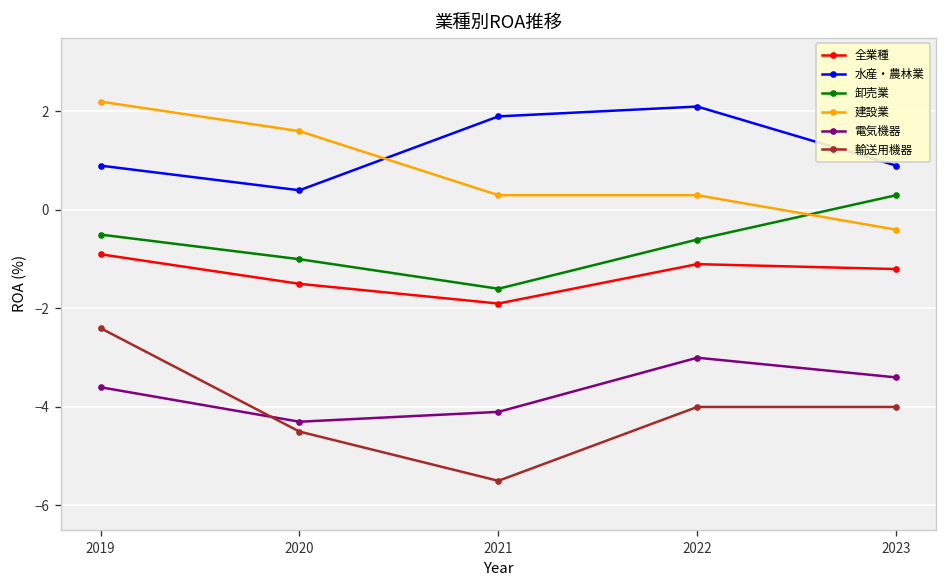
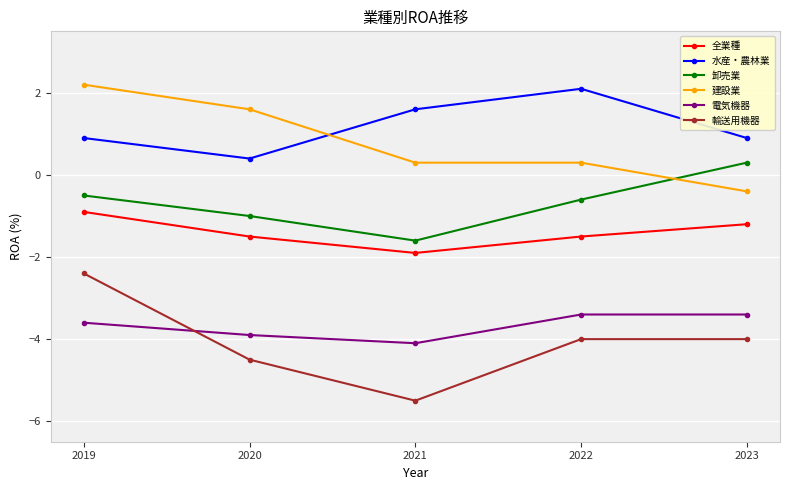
電気機器, 2020: -4.3 -> -3.9
水産・農林業, 2021: 1.9 -> 1.6
全業種, 2022: -1.1 -> -1.5
電気機器, 2022: -3.0 -> -3.4
